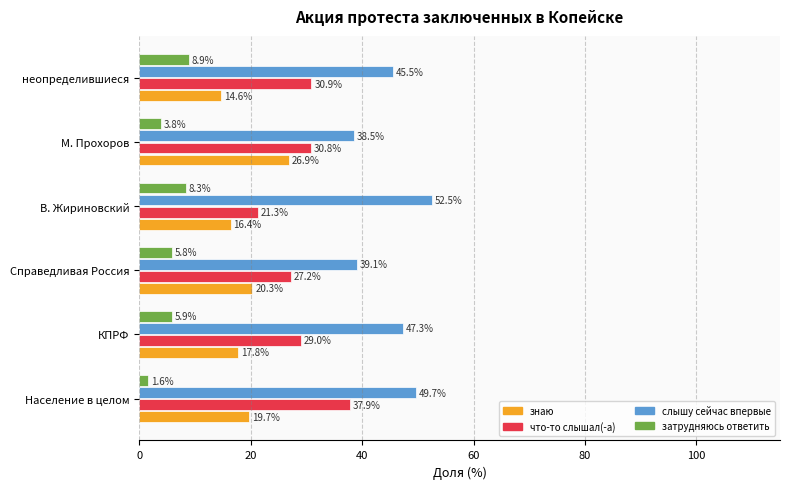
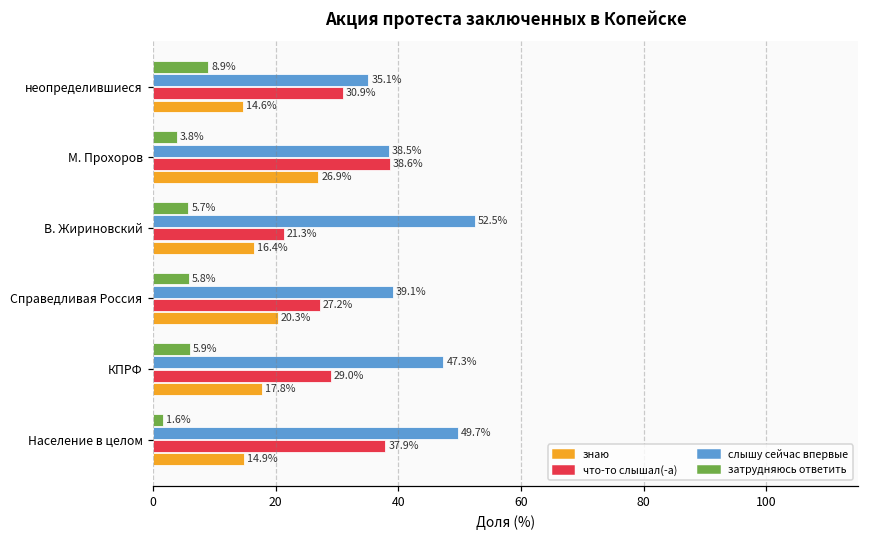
слышу сейчас впервые, неопределившиеся: 45.5% -> 35.1%
что-то слышал(-а), М. Прохоров: 30.8% -> 38.6%
затрудняюсь ответить, В. Жириновский: 8.3% -> 5.7%
знаю, Население в целом: 19.7% -> 14.9%
